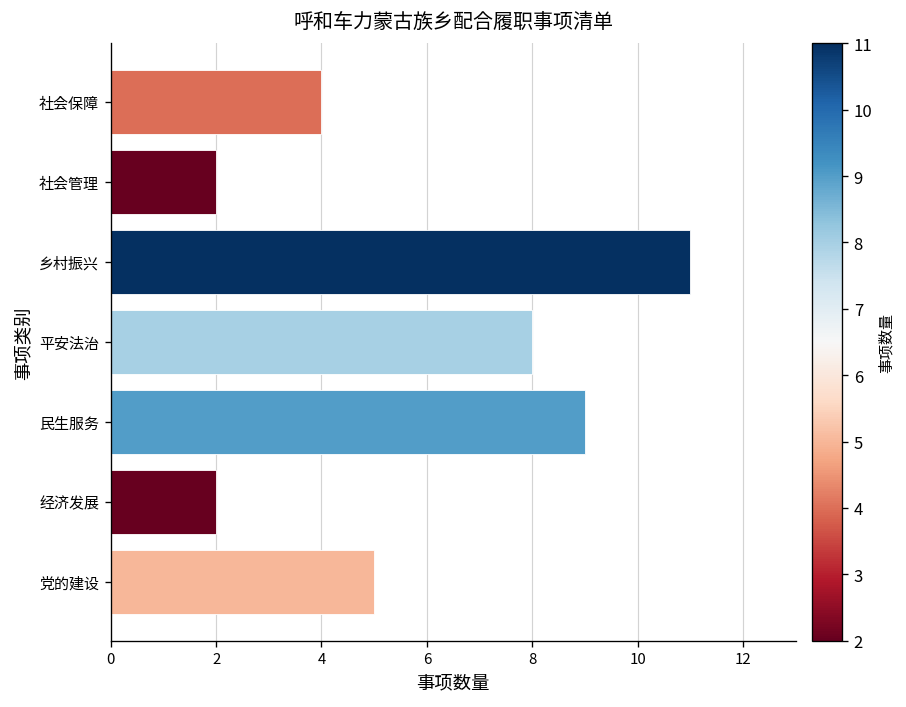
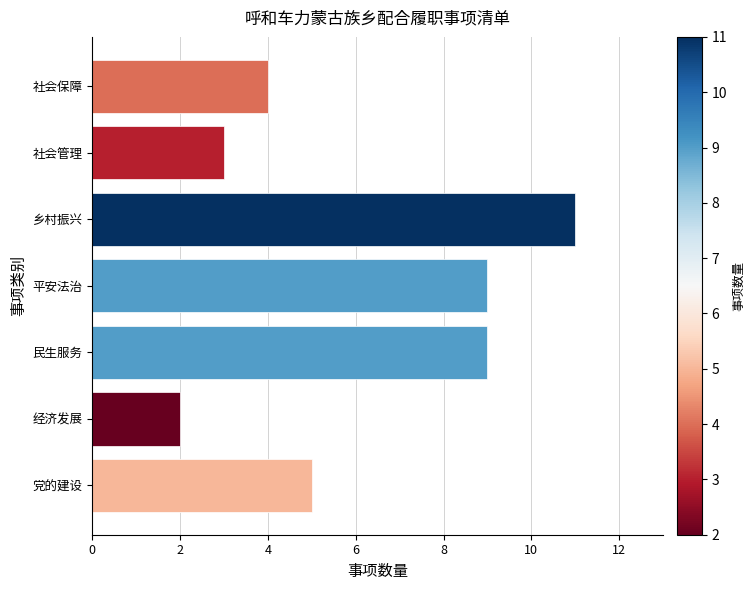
社会管理: 2 -> 3
平安法治: 8 -> 9
